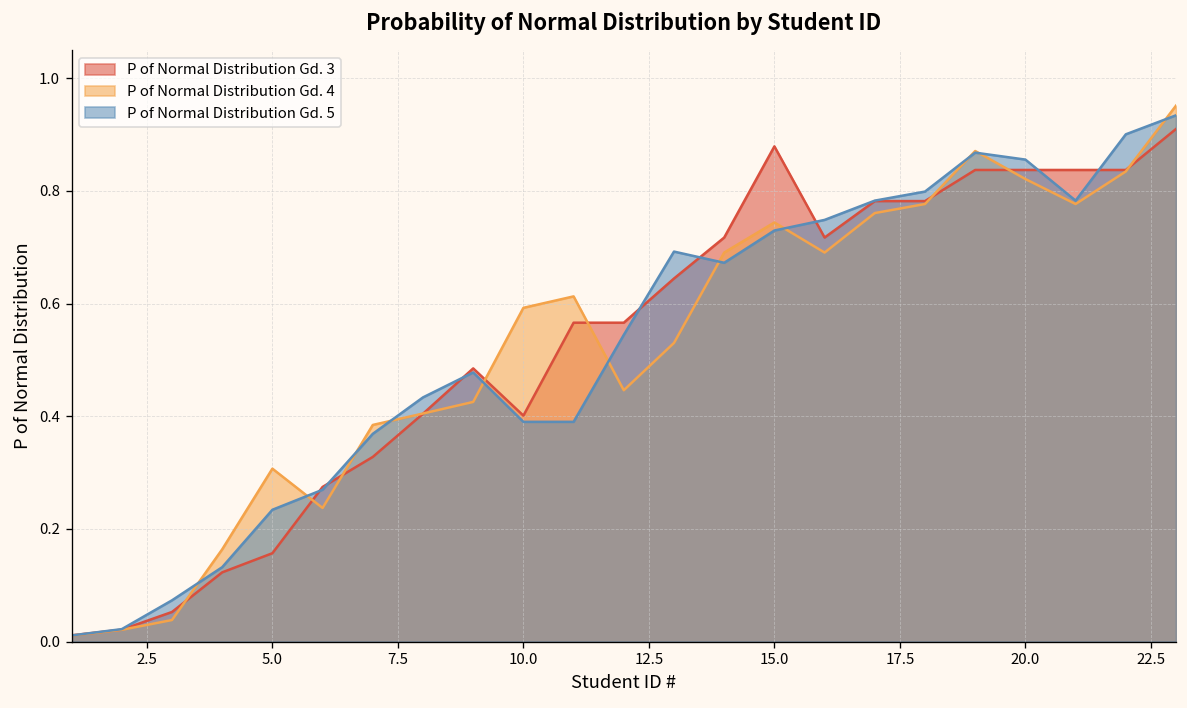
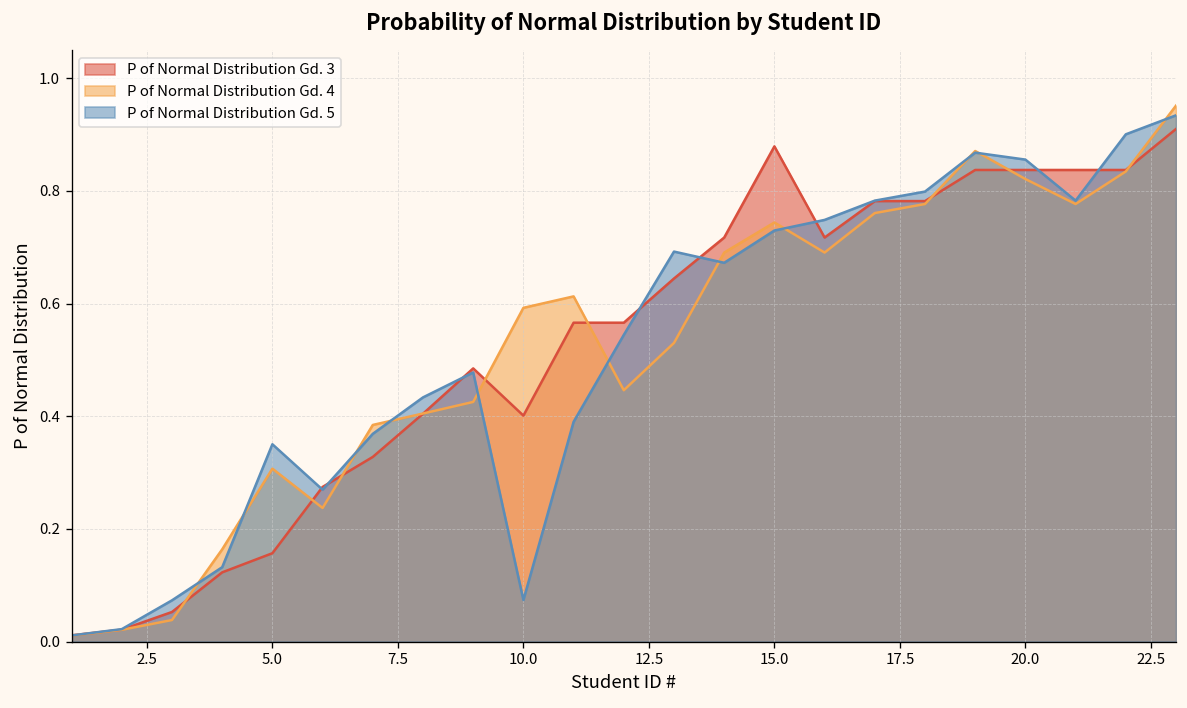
P of Normal Distribution Gd. 5, 5.0: 0.23 -> 0.35
P of Normal Distribution Gd. 5, 10.0: 0.39 -> 0.07
